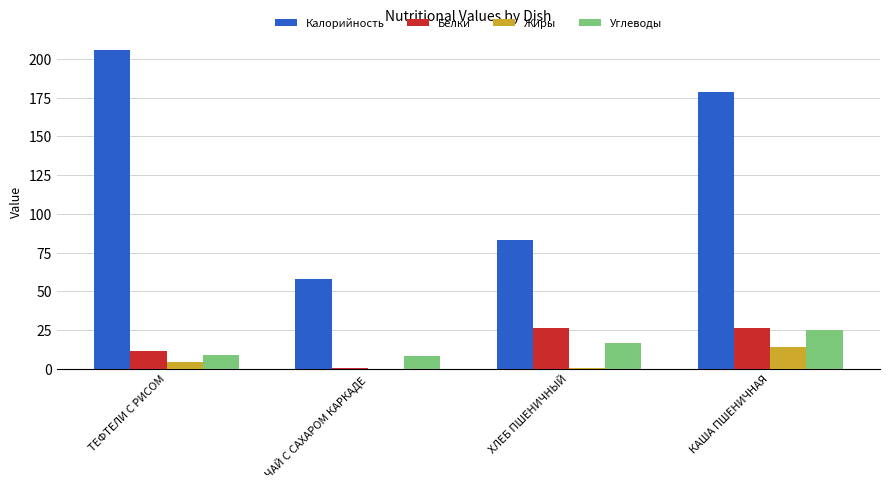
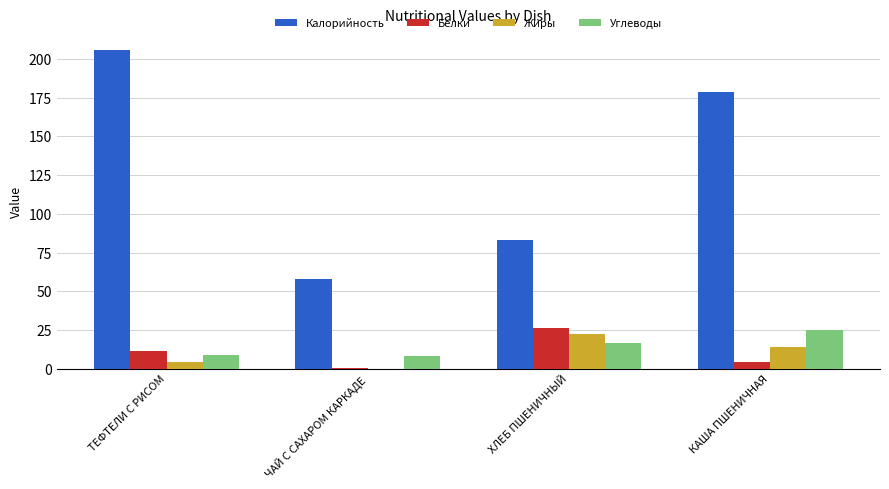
Жиры, ХЛЕБ ПШЕНИЧНЫЙ: 0 -> 22
Белки, КАША ПШЕНИЧНАЯ: 26 -> 5
